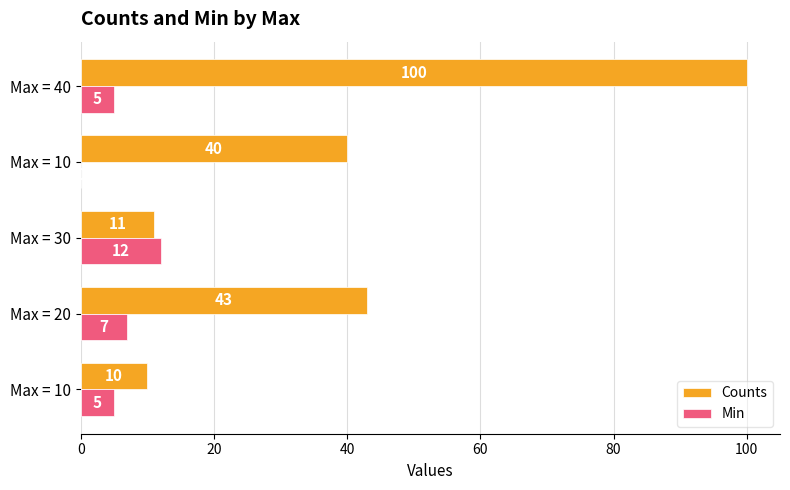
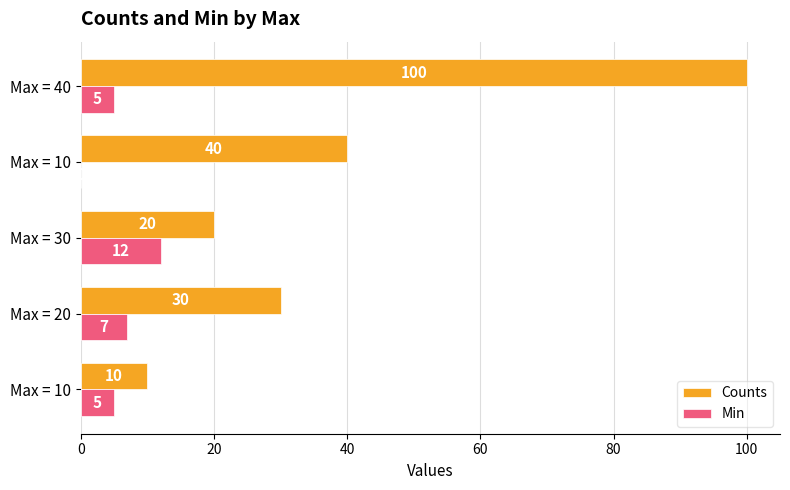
Counts, Max = 30: 11 -> 20
Counts, Max = 20: 43 -> 30
